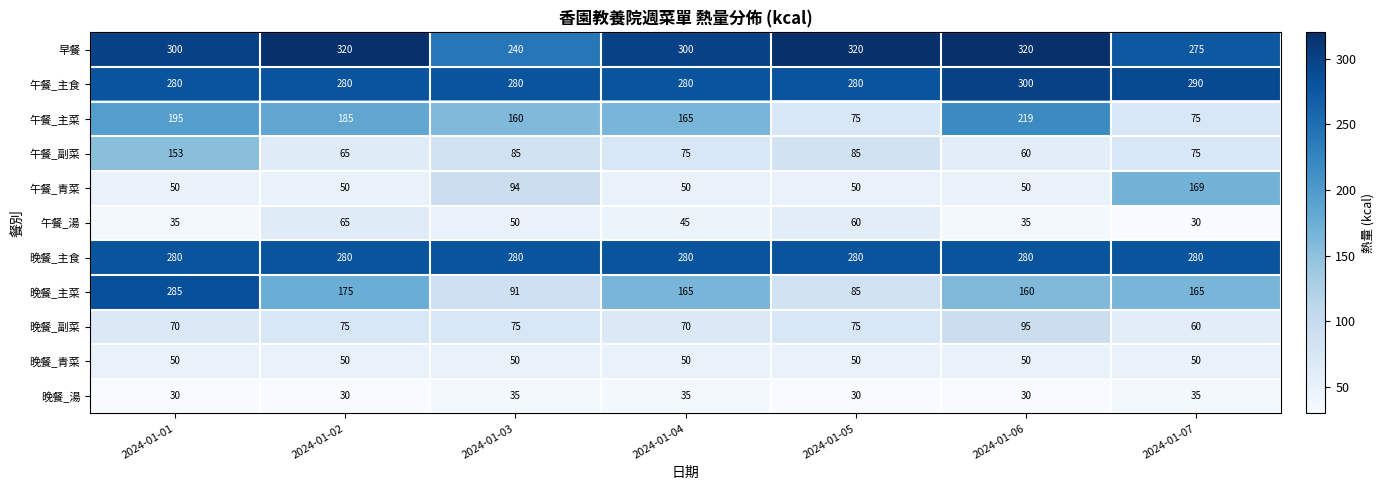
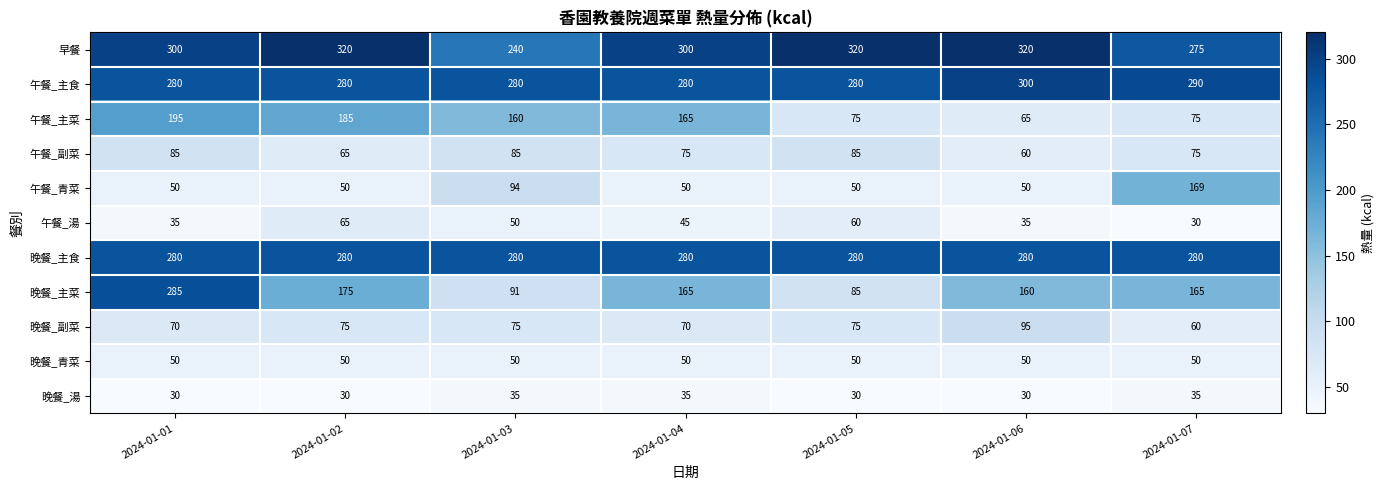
午餐_主菜, 2024-01-06: 219 -> 65
午餐_副菜, 2024-01-01: 153 -> 85
